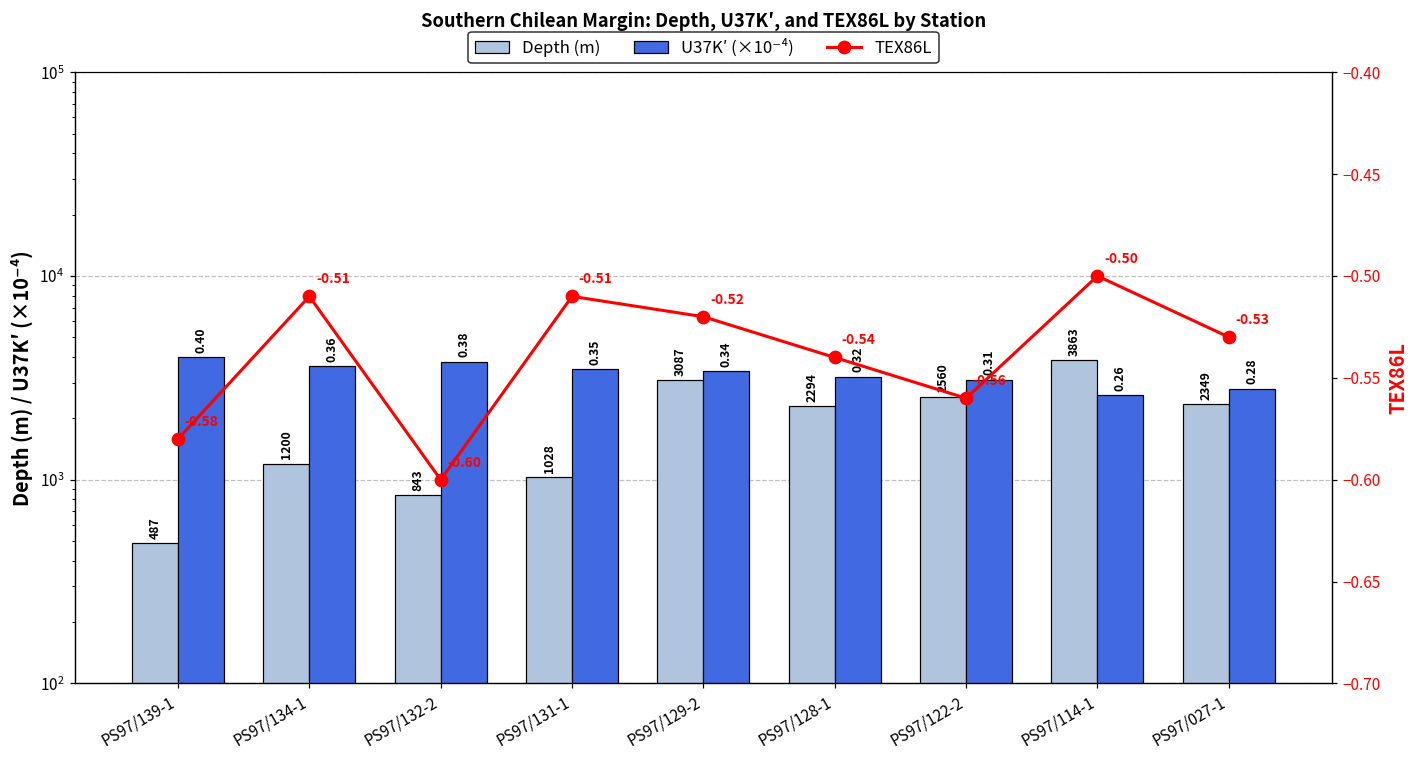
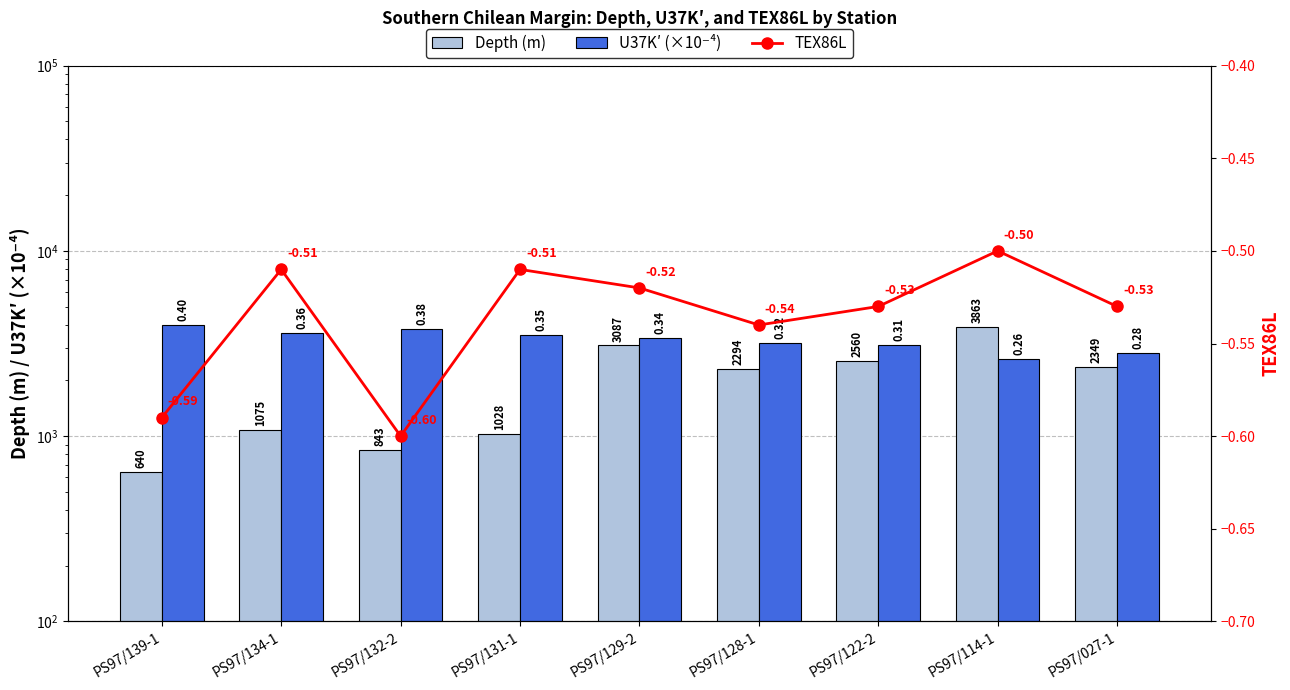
Depth (m), PS97/139-1: 487 -> 640
Depth (m), PS97/134-1: 1200 -> 1075
TEX86L, PS97/139-1: -0.58 -> -0.59
TEX86L, PS97/122-2: -0.56 -> -0.53
